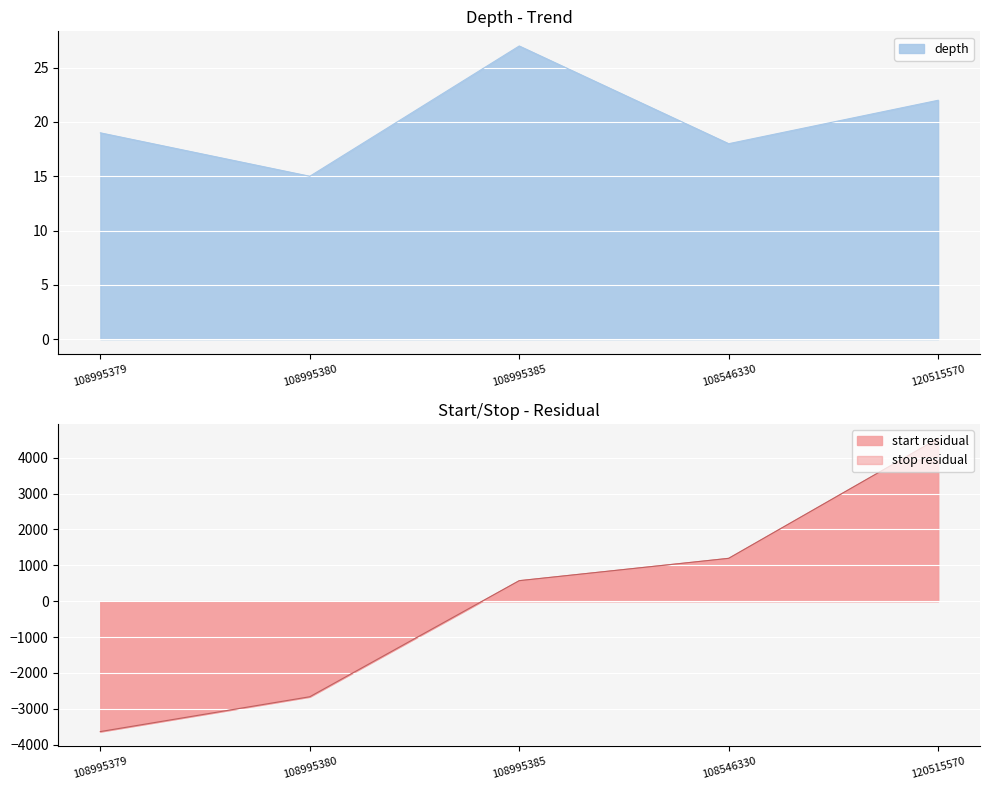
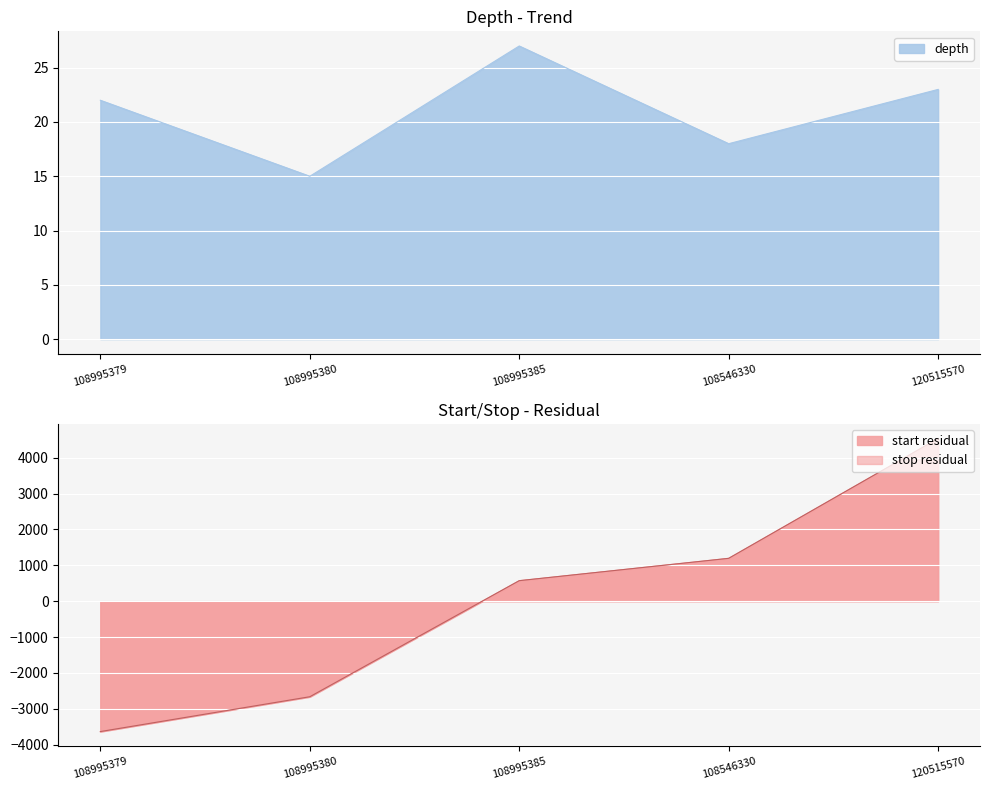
Depth - Trend, 108995379: 19 -> 22
Depth - Trend, 120515570: 22 -> 23
